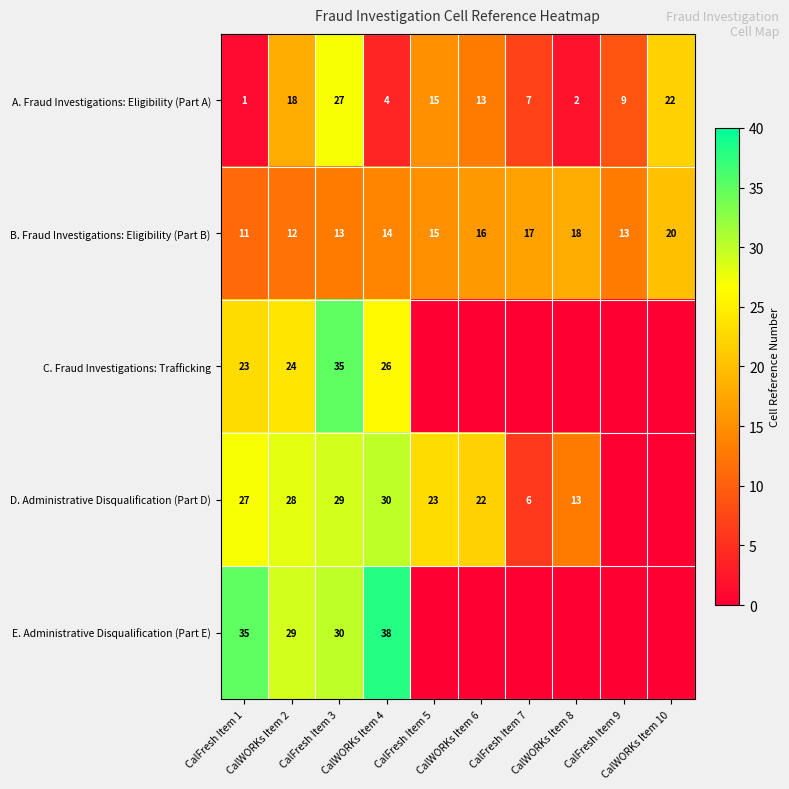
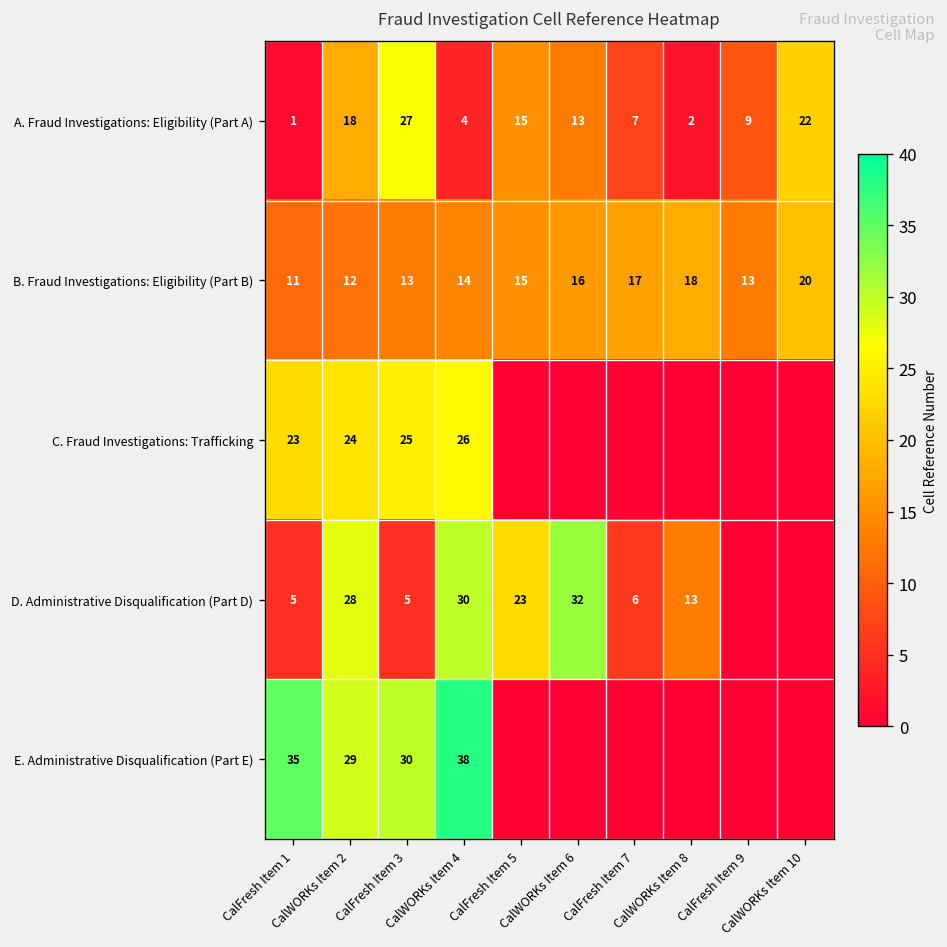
C. Fraud Investigations: Trafficking, CalFresh Item 3: 35 -> 25
D. Administrative Disqualification (Part D), CalFresh Item 1: 27 -> 5
D. Administrative Disqualification (Part D), CalFresh Item 3: 29 -> 5
D. Administrative Disqualification (Part D), CalWORKs Item 6: 22 -> 32
